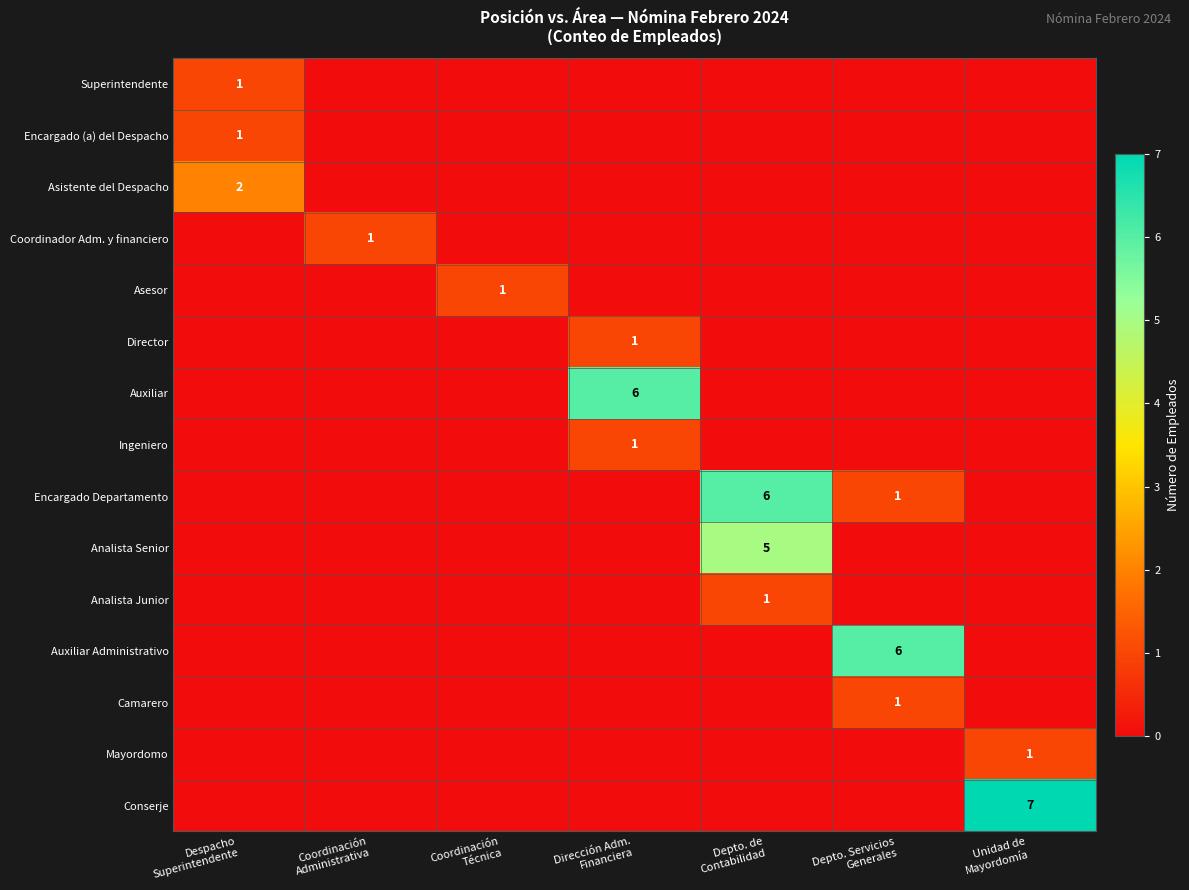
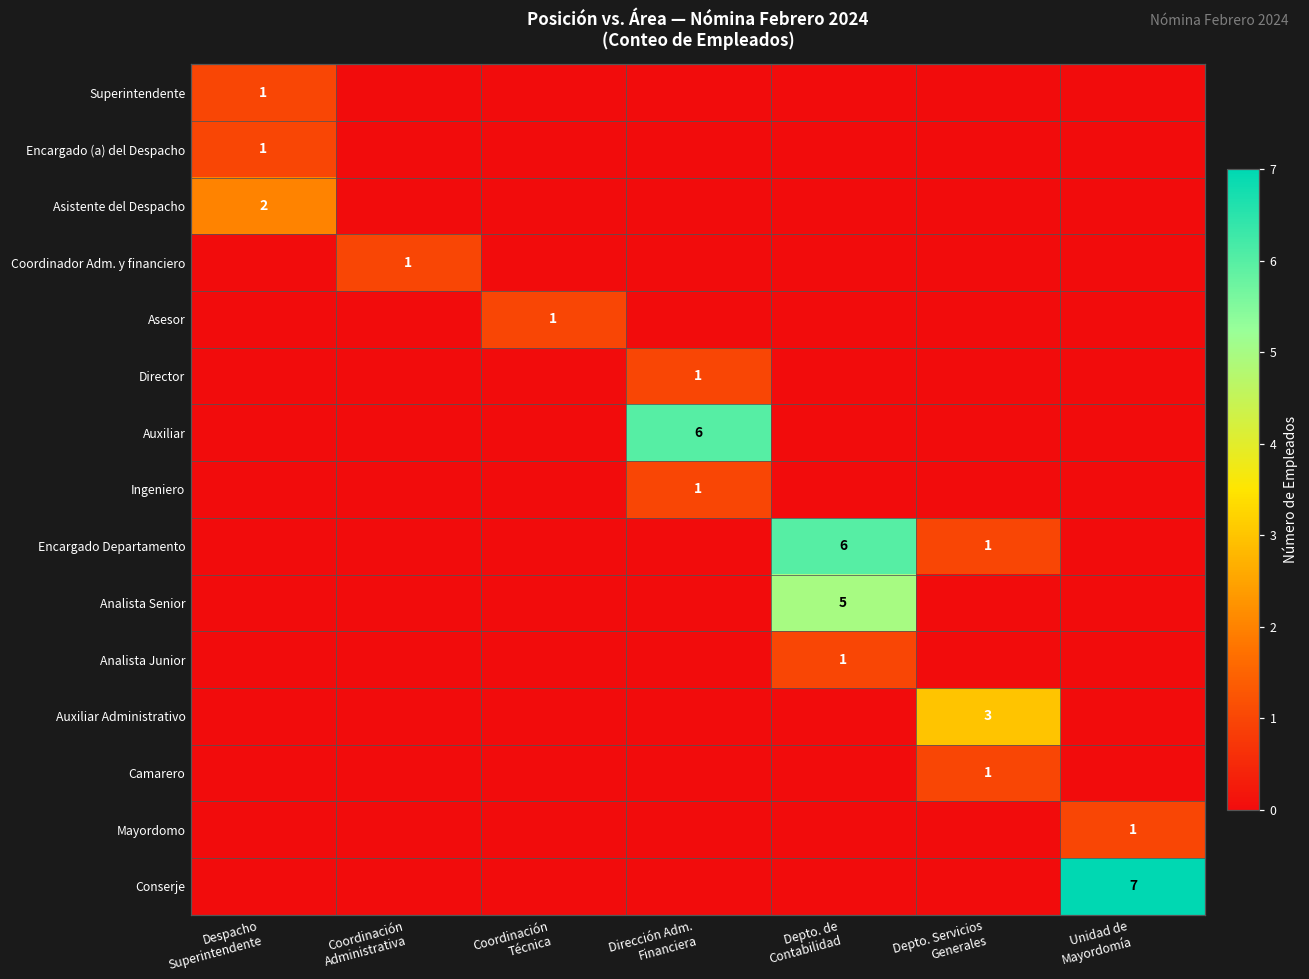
Auxiliar Administrativo, Depto. Servicios Generales: 6 -> 3
